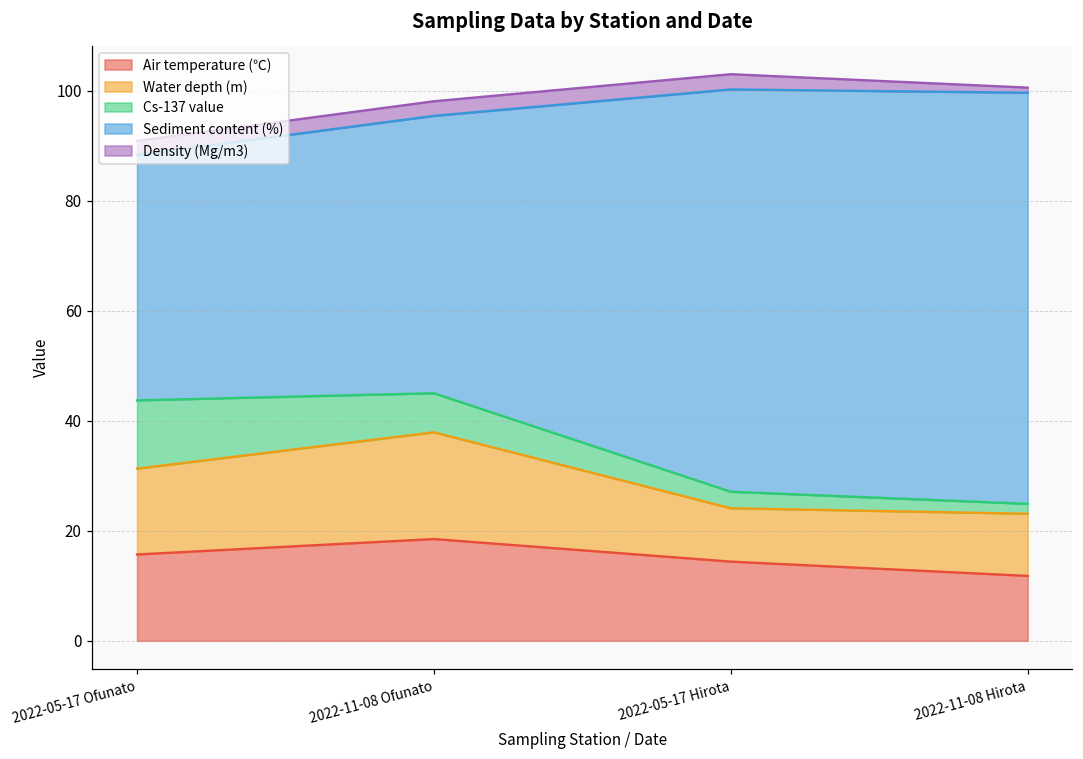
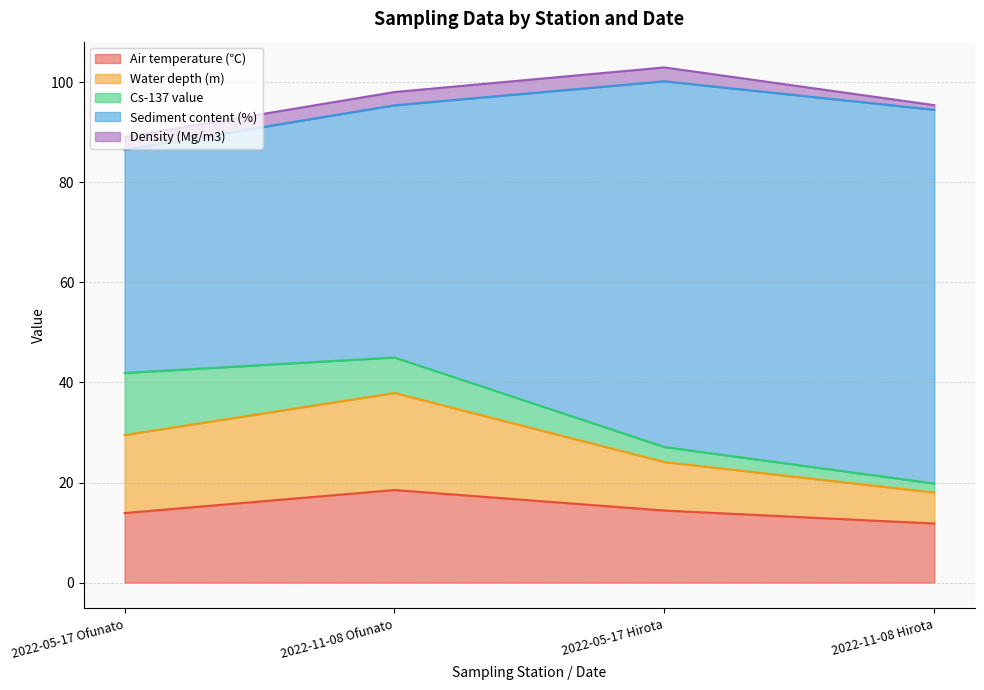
Air temperature (℃), 2022-05-17 Ofunato: 16 -> 14
Water depth (m), 2022-11-08 Hirota: 11 -> 6
